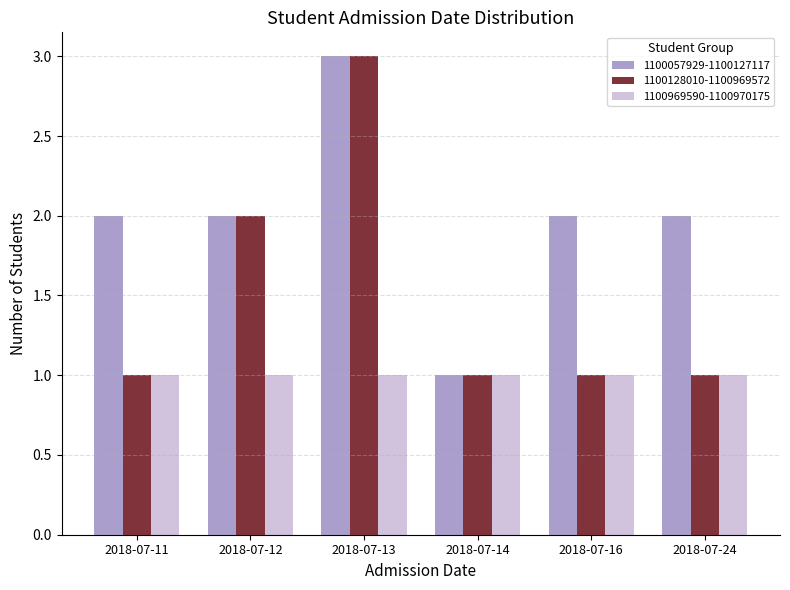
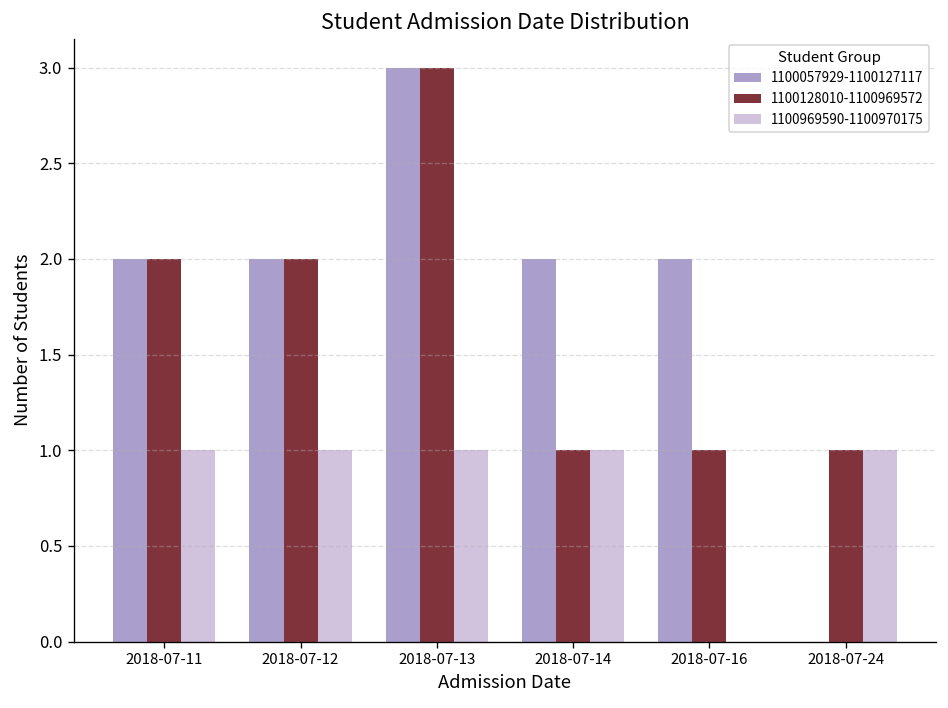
1100128010-1100969572, 2018-07-11: 1 -> 2
1100057929-1100127117, 2018-07-14: 1 -> 2
1100969590-1100970175, 2018-07-16: 1 -> 0
1100057929-1100127117, 2018-07-24: 2 -> 0
